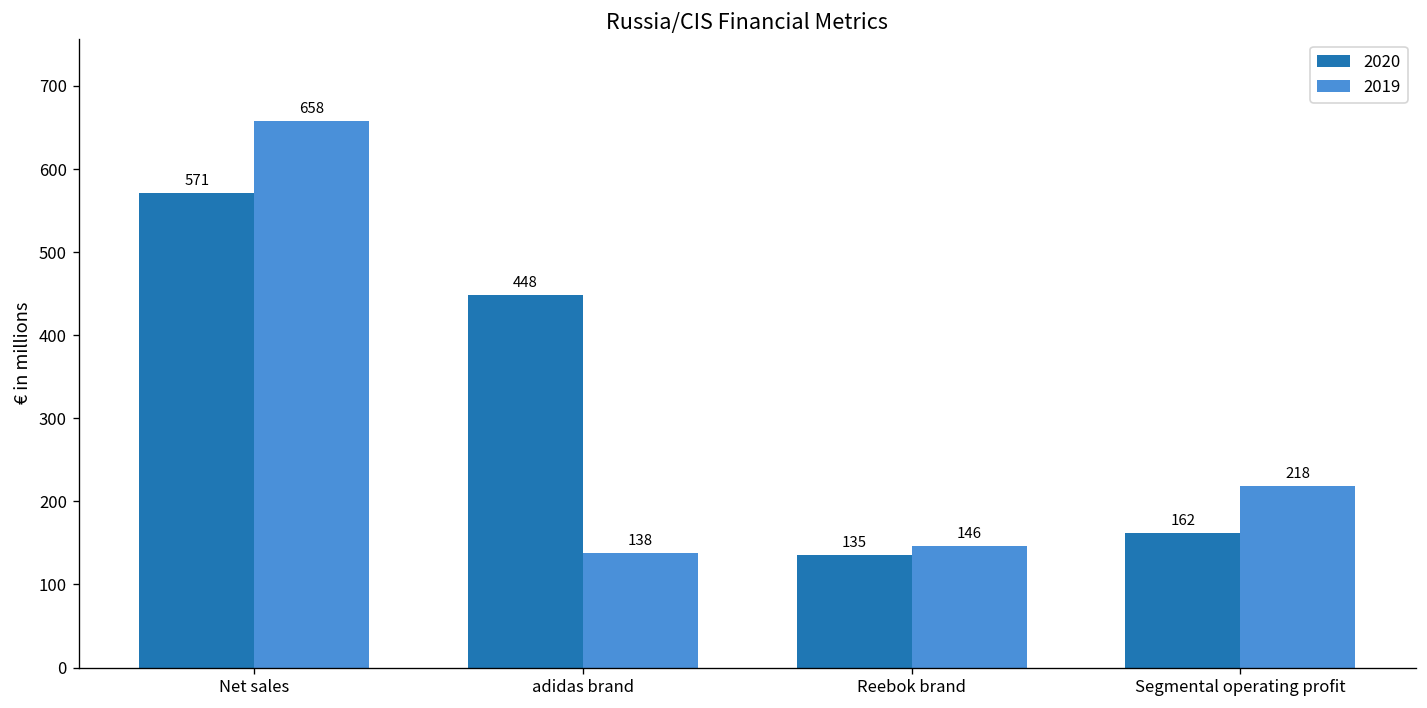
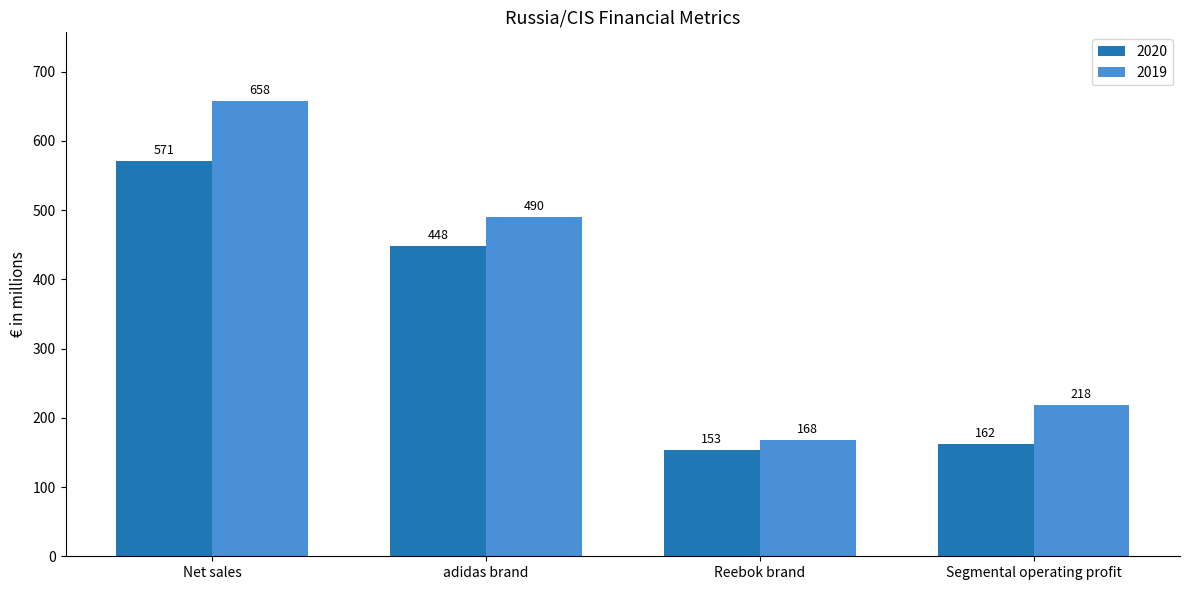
2019, adidas brand: 138 -> 490
2020, Reebok brand: 135 -> 153
2019, Reebok brand: 146 -> 168
